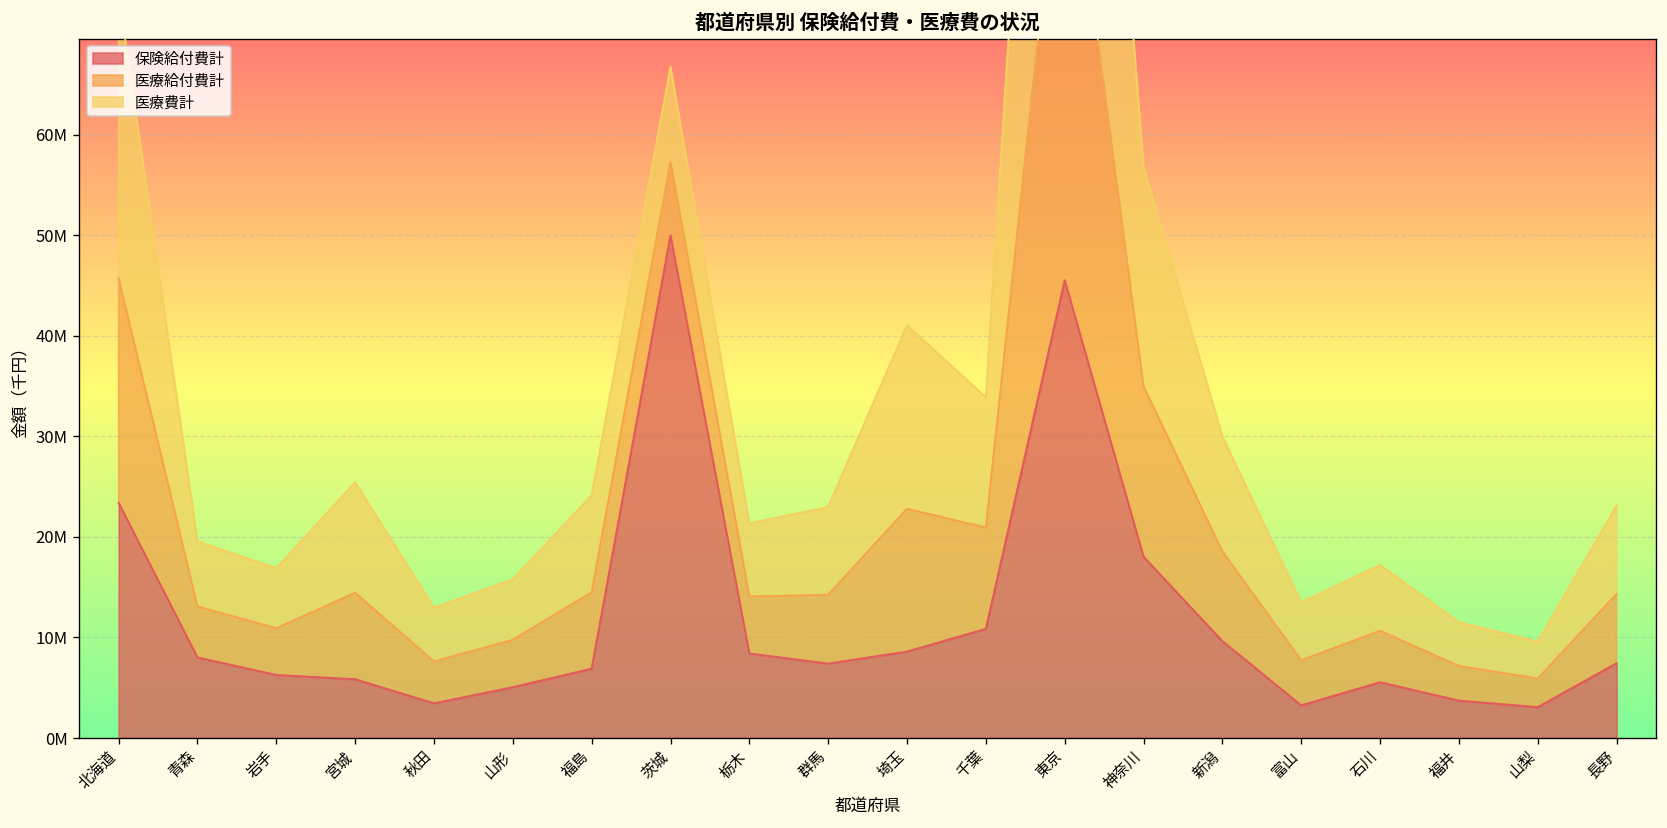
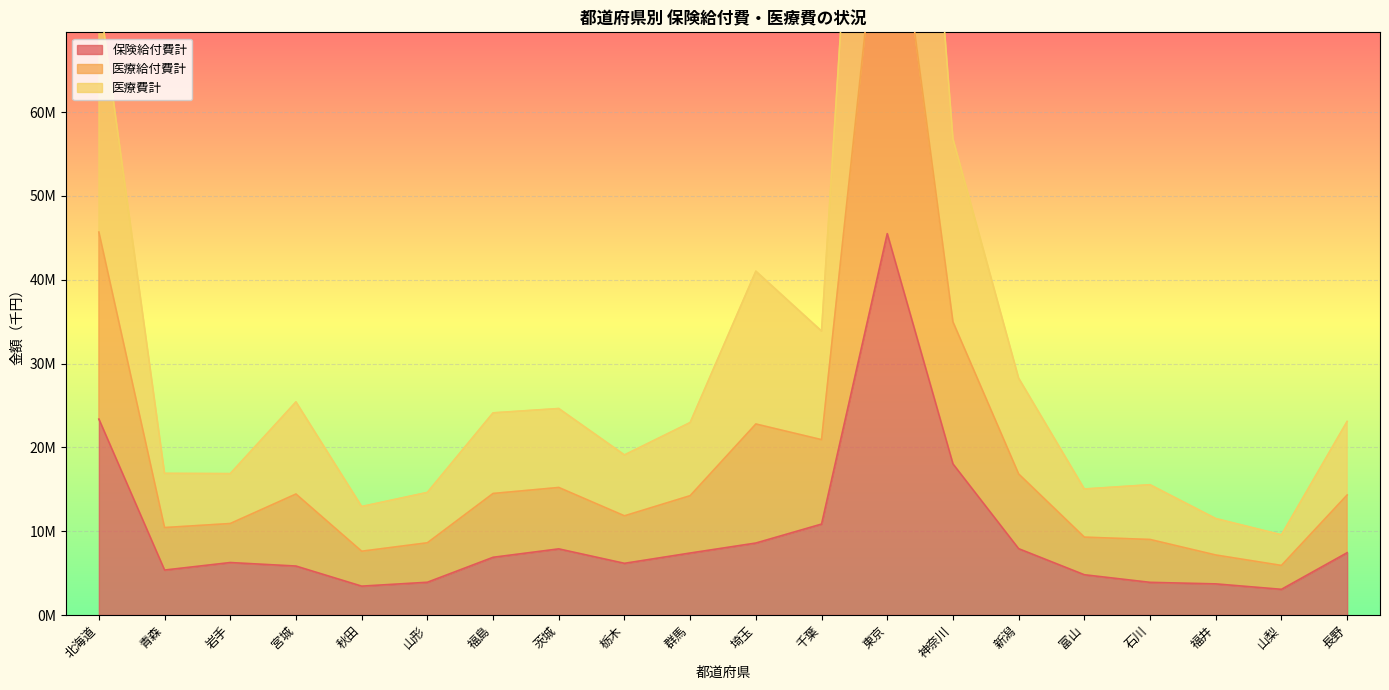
保険給付費計, 青森: 8000000 -> 5000000
保険給付費計, 山形: 5000000 -> 4000000
保険給付費計, 茨城: 50000000 -> 8000000
保険給付費計, 栃木: 8000000 -> 6000000
保険給付費計, 新潟: 10000000 -> 8000000
保険給付費計, 富山: 3000000 -> 5000000
保険給付費計, 石川: 6000000 -> 4000000
